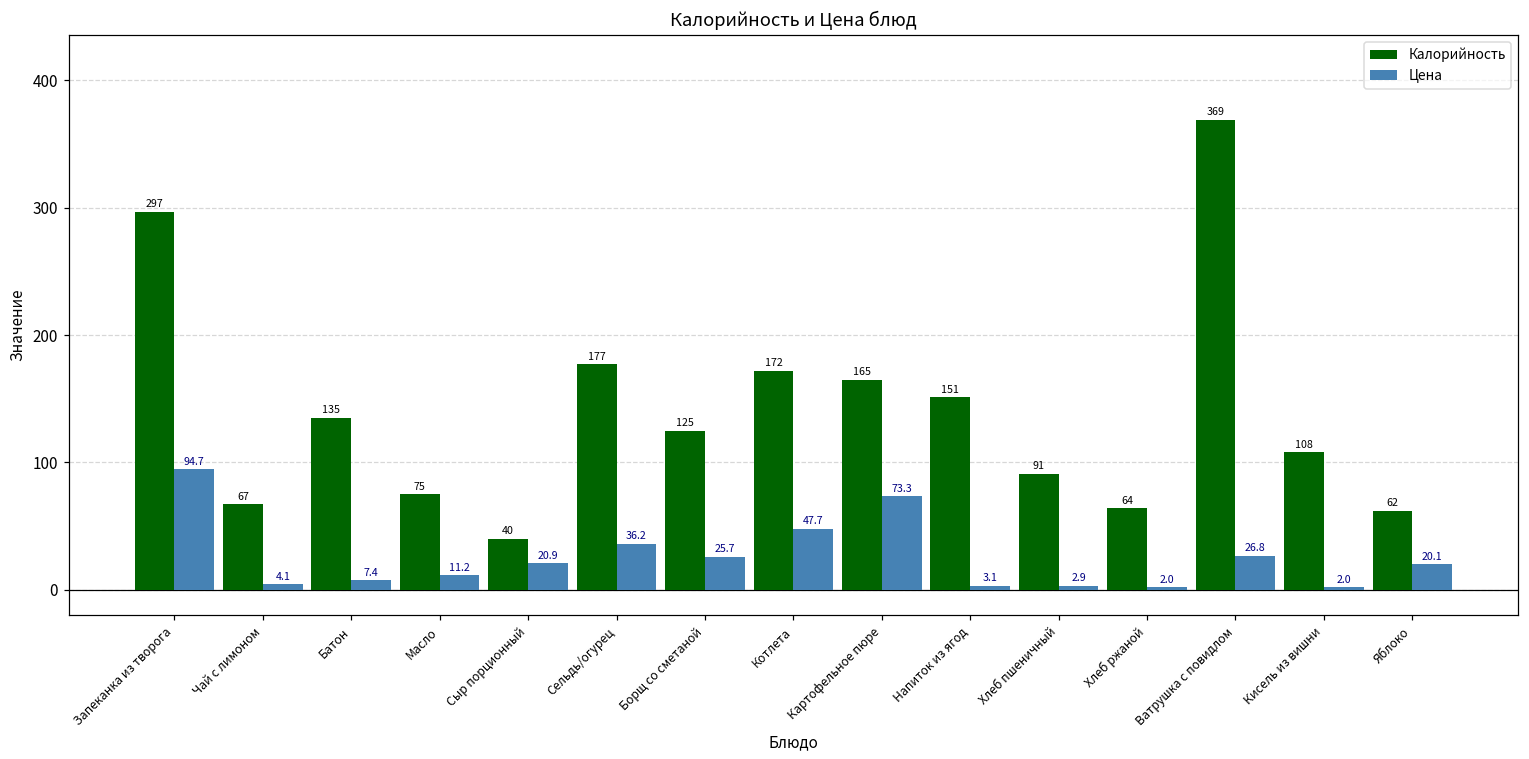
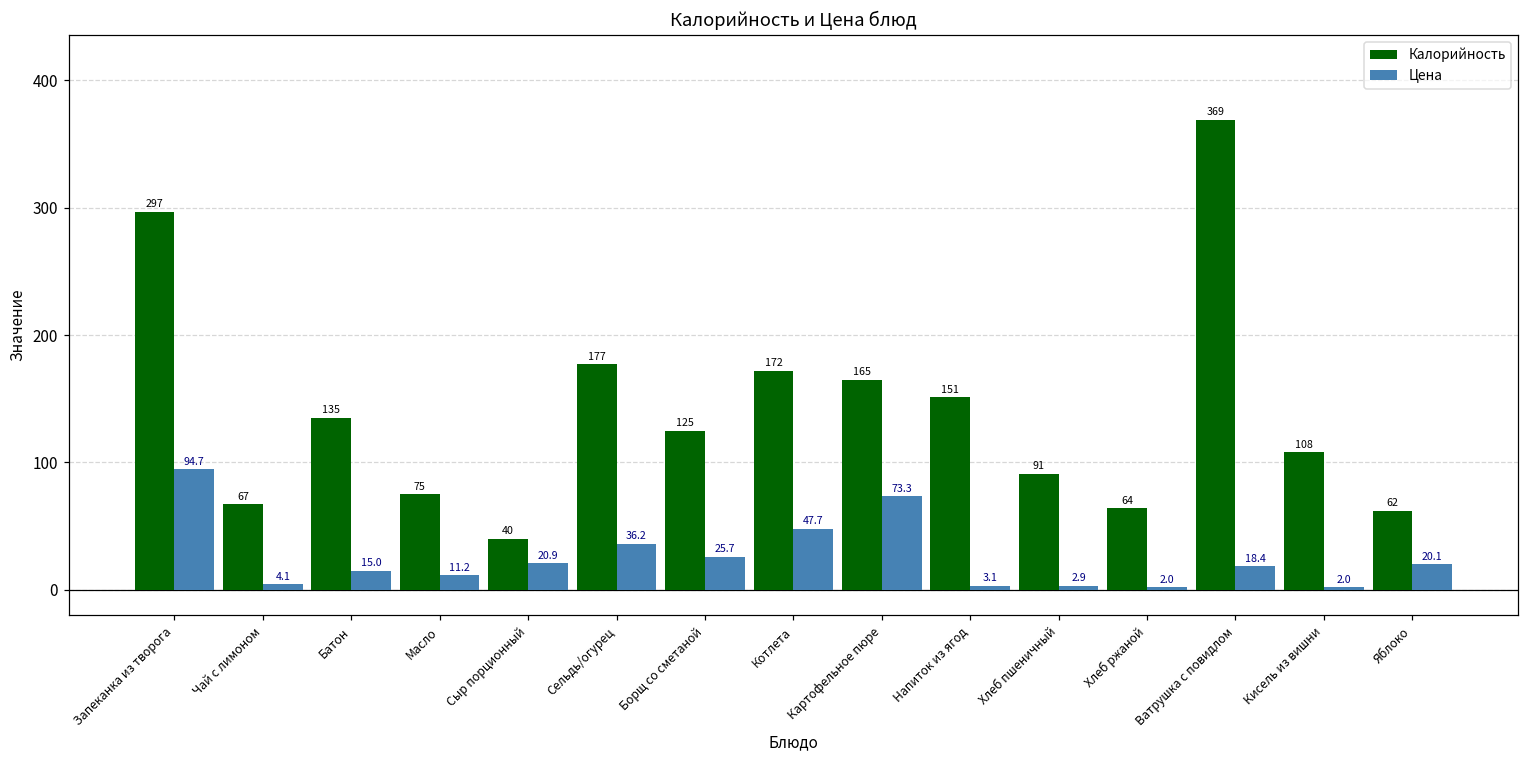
Цена, Батон: 7.4 -> 15.0
Цена, Ватрушка с повидлом: 26.8 -> 18.4
